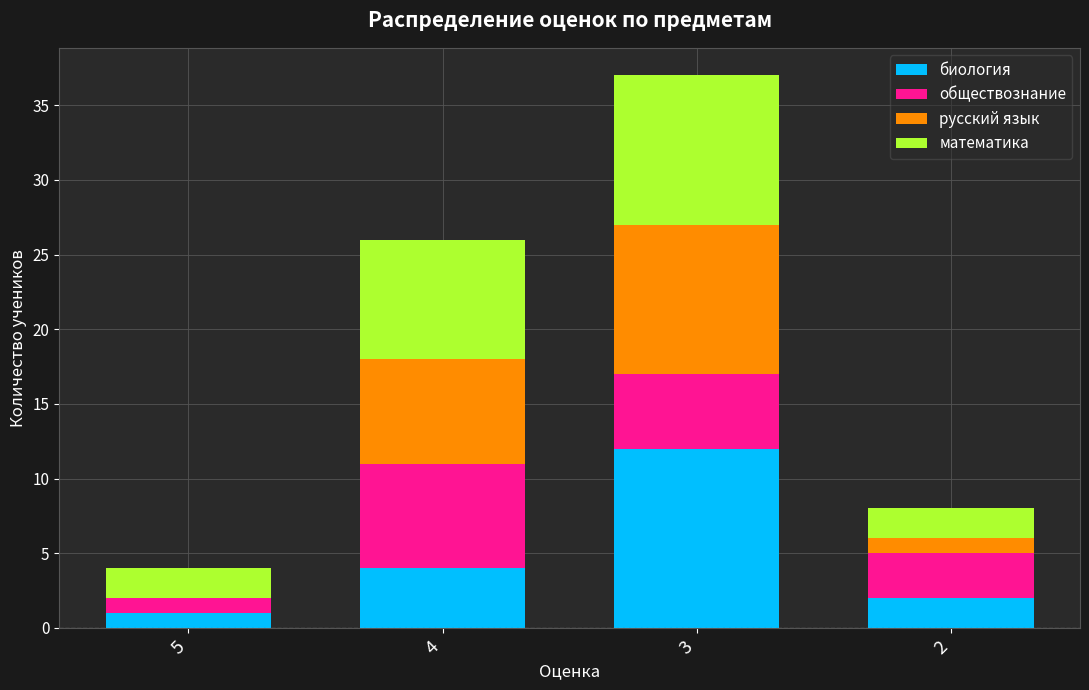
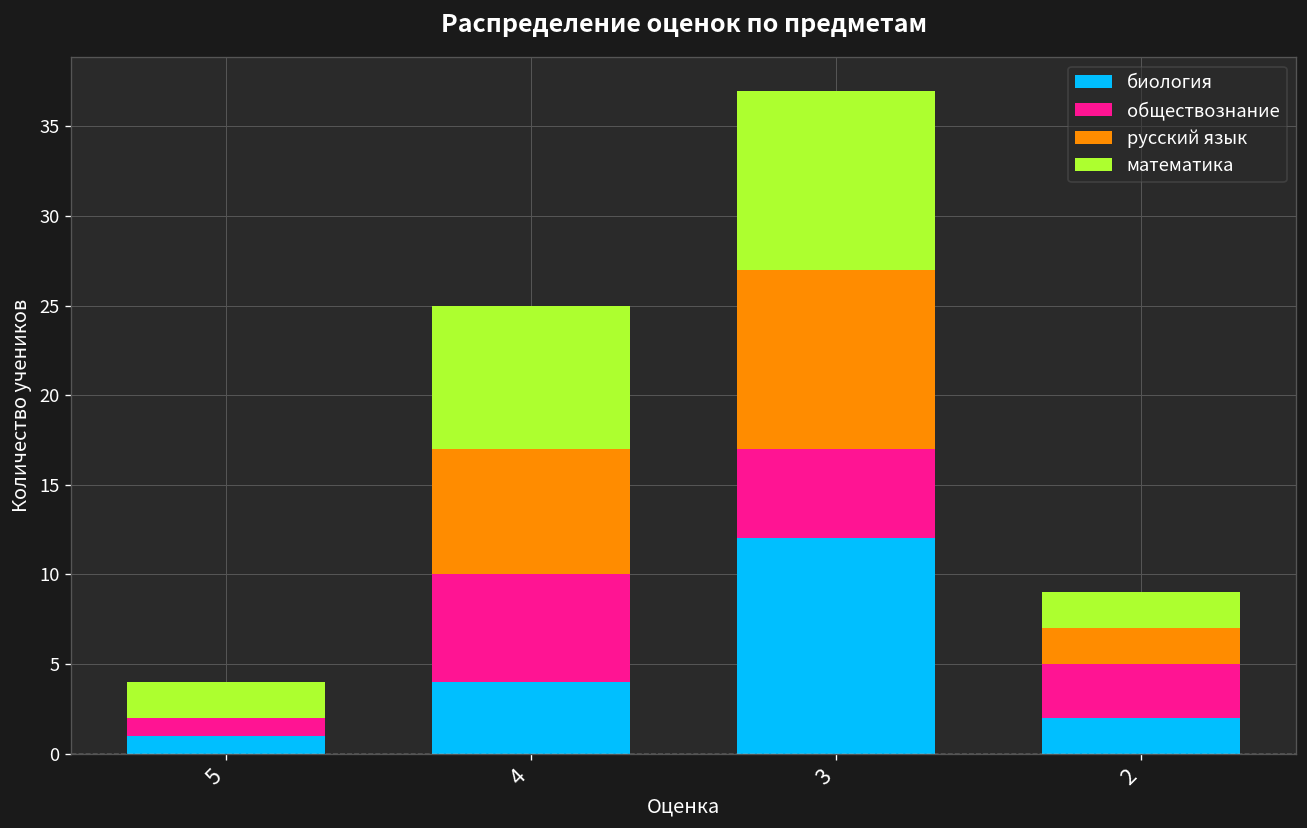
обществознание, 4: 7 -> 6
русский язык, 2: 1 -> 2
